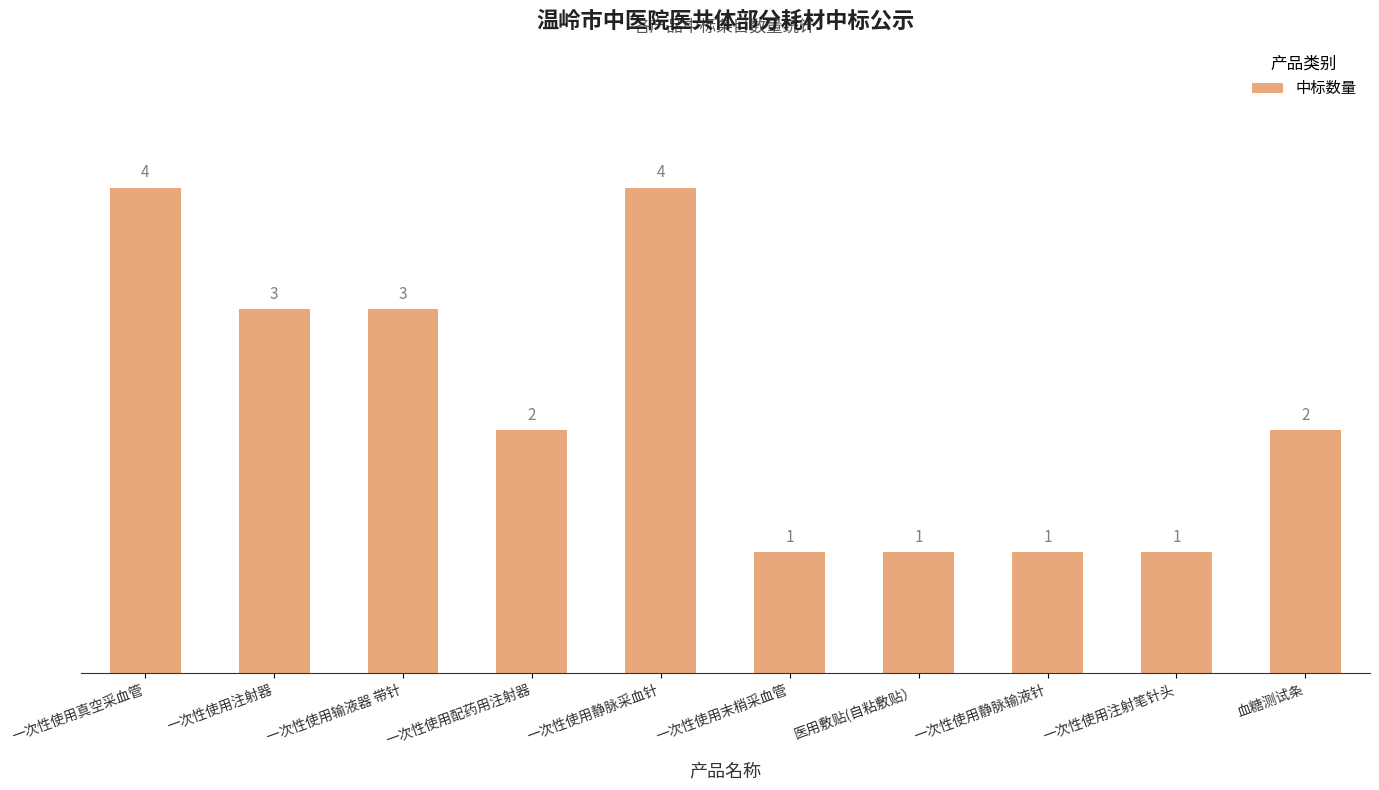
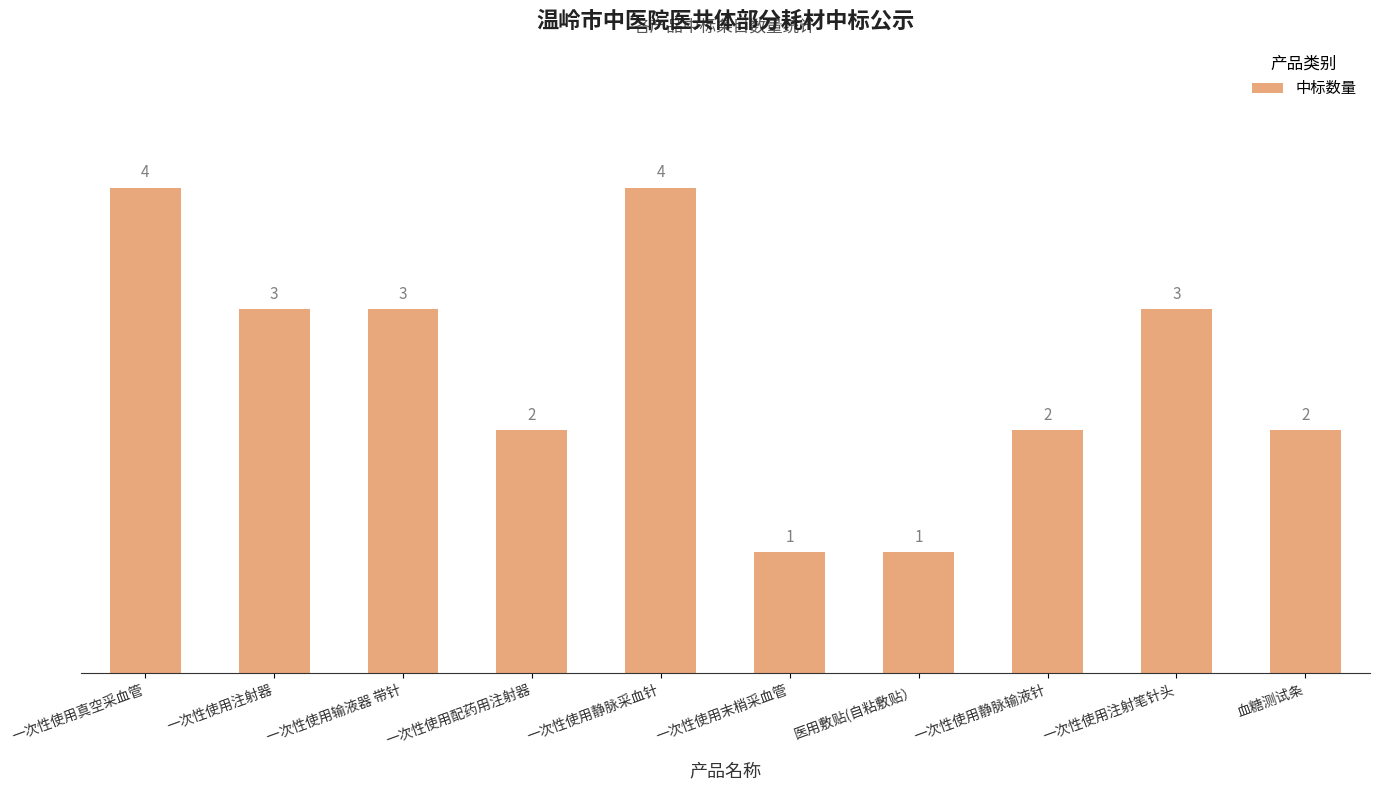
一次性使用静脉输液针: 1 -> 2
一次性使用注射笔针头: 1 -> 3
